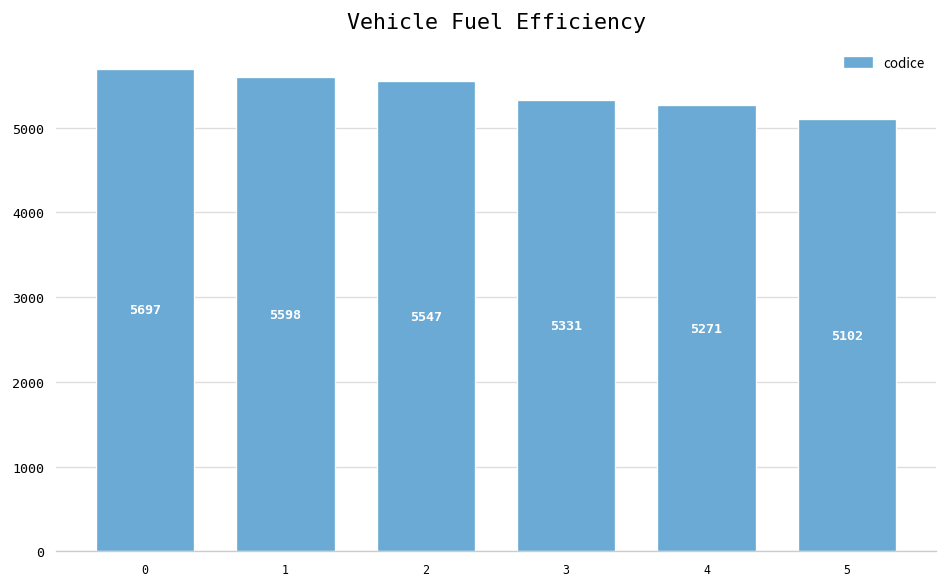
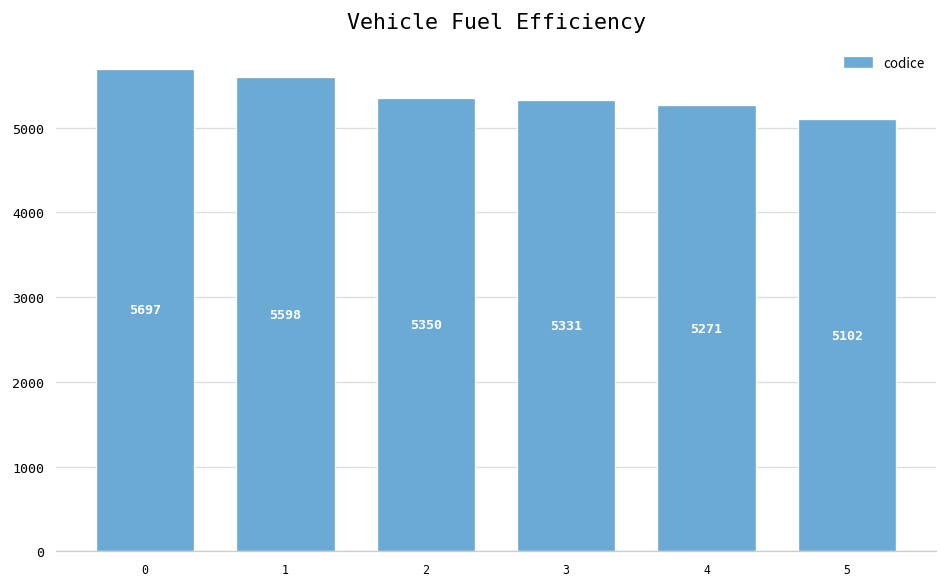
2: 5547 -> 5350
